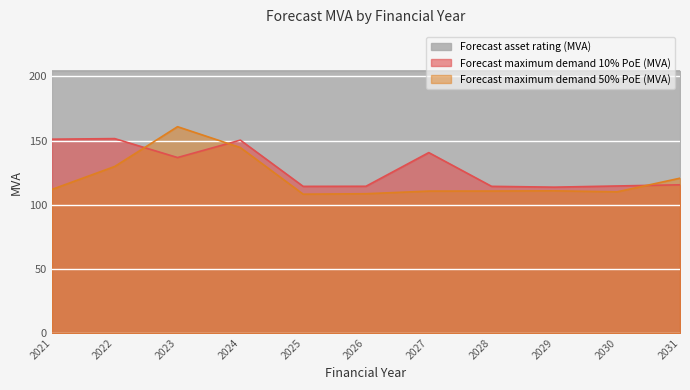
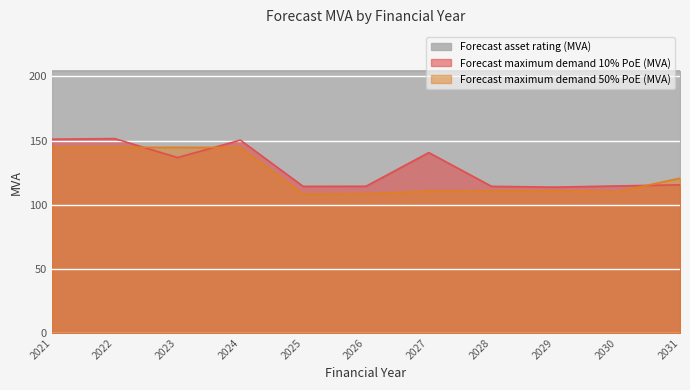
Forecast maximum demand 50% PoE (MVA), 2021: 112 -> 145
Forecast maximum demand 50% PoE (MVA), 2022: 130 -> 145
Forecast maximum demand 50% PoE (MVA), 2023: 161 -> 145
